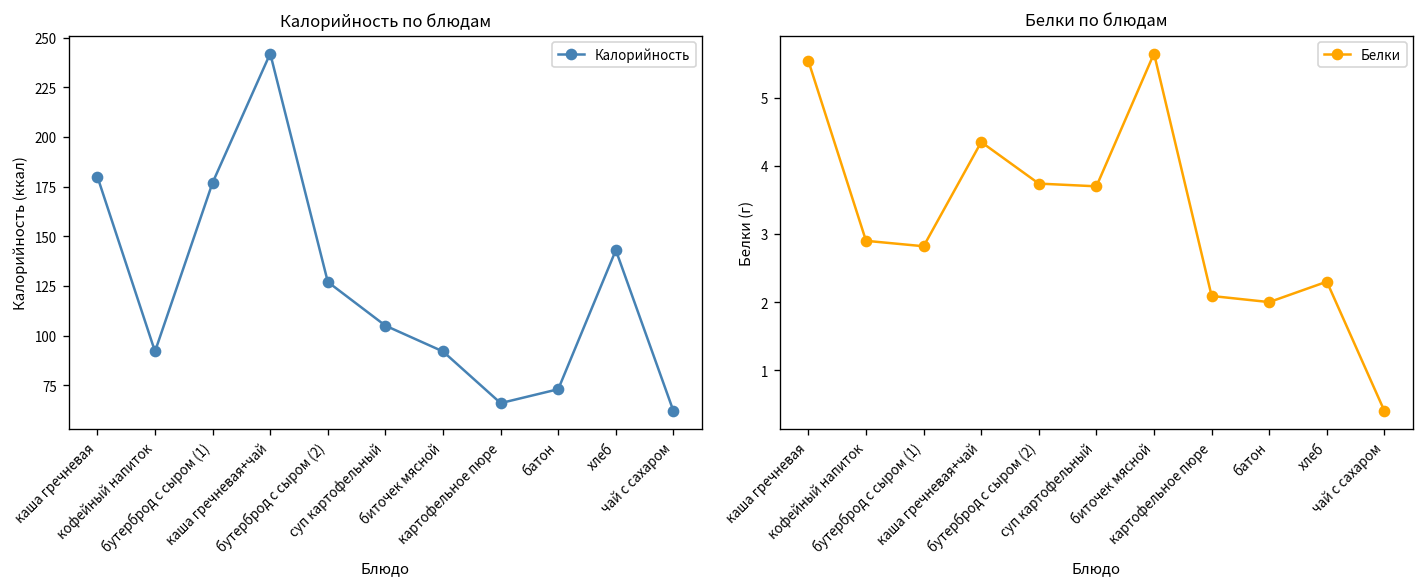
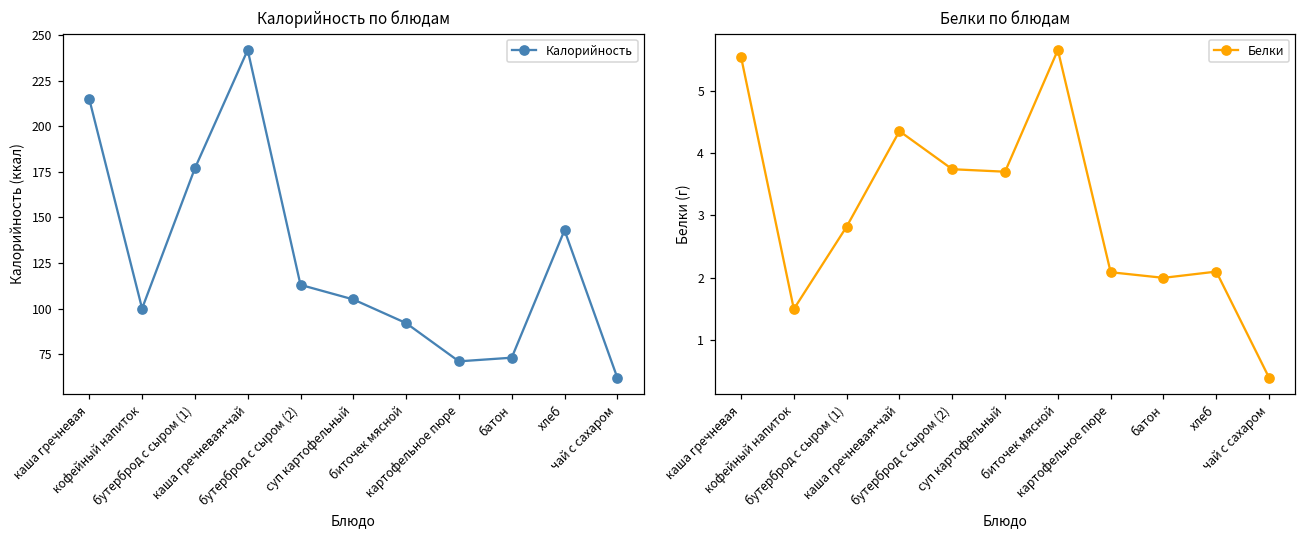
Калорийность по блюдам, каша гречневая: 180 -> 215
Калорийность по блюдам, кофейный напиток: 92 -> 100
Калорийность по блюдам, бутерброд с сыром (2): 127 -> 113
Калорийность по блюдам, картофельное пюре: 66 -> 71
Белки по блюдам, кофейный напиток: 2.9 -> 1.5
Белки по блюдам, хлеб: 2.3 -> 2.1
